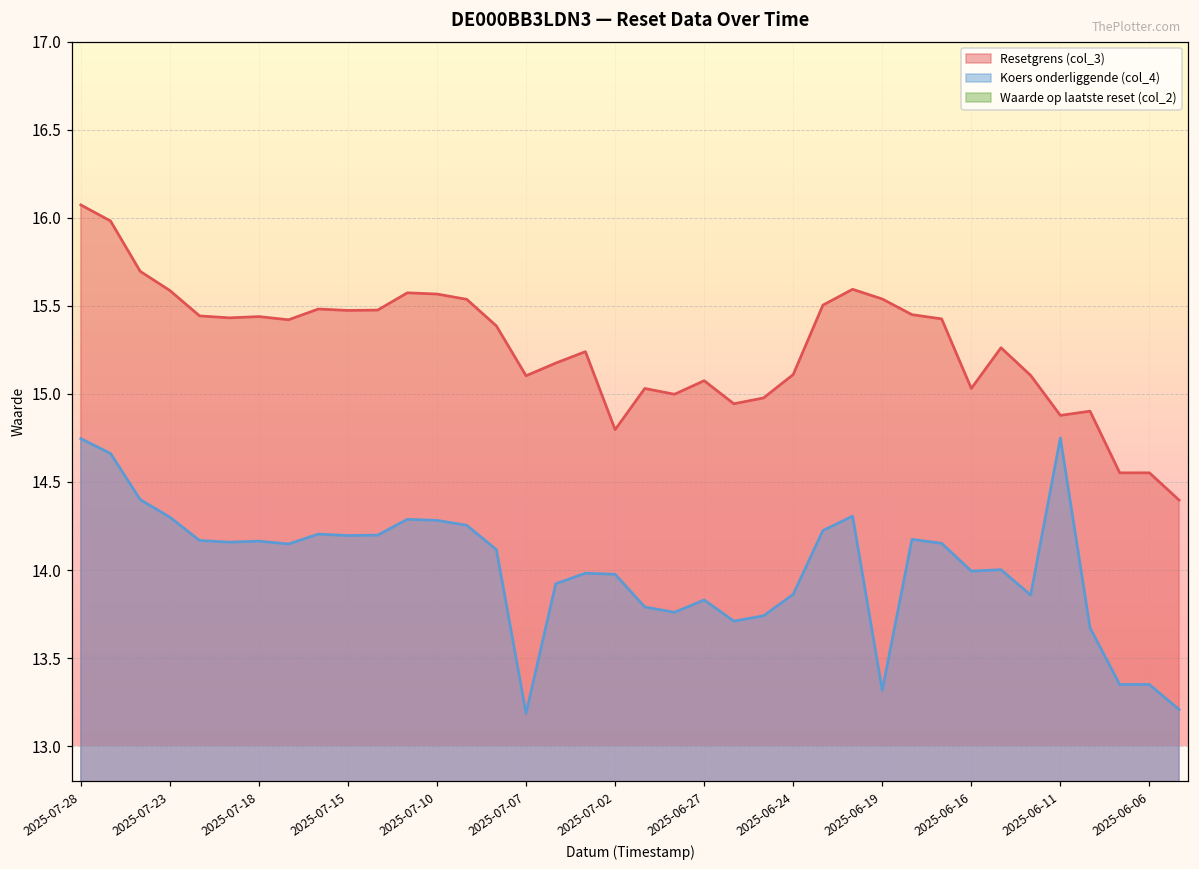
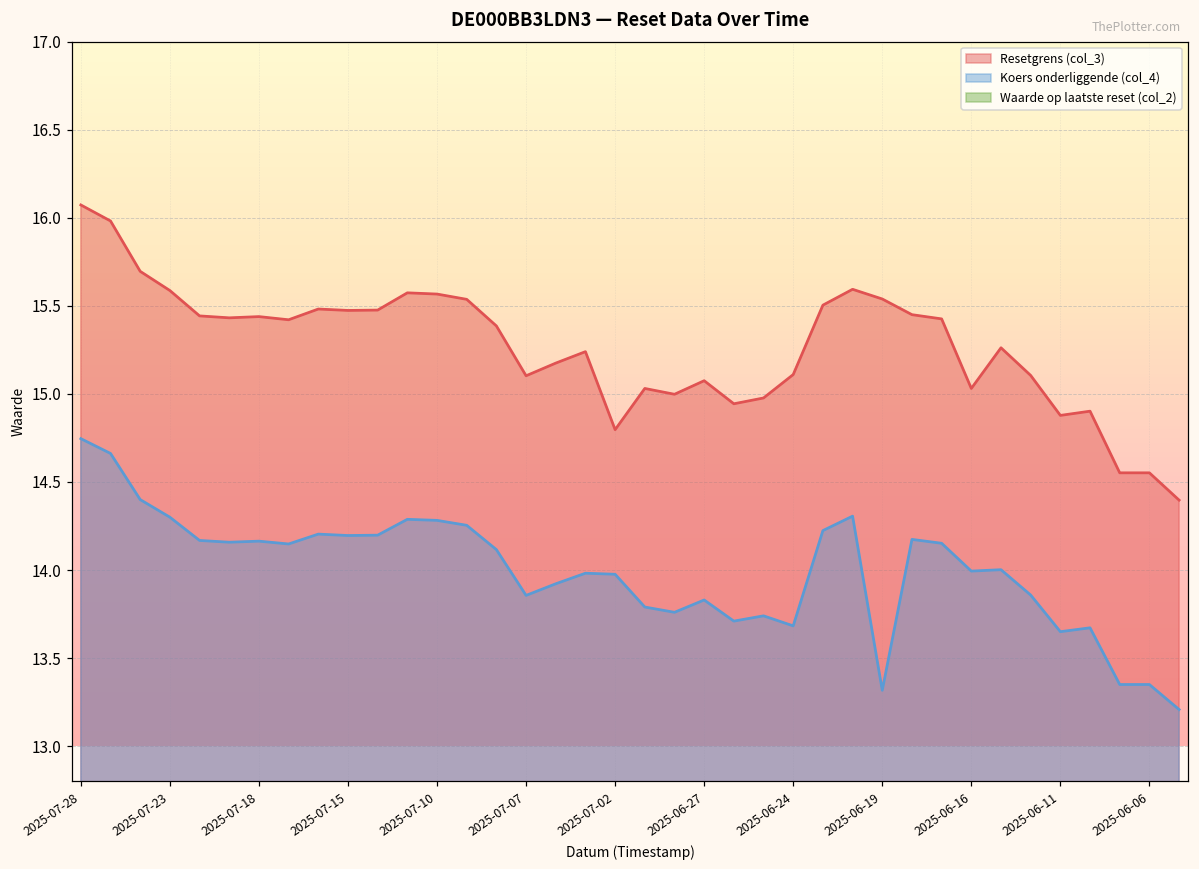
Koers onderliggende (col_4), 2025-07-07: 13.19 -> 13.86
Koers onderliggende (col_4), 2025-06-24: 13.86 -> 13.68
Koers onderliggende (col_4), 2025-06-11: 14.75 -> 13.65
